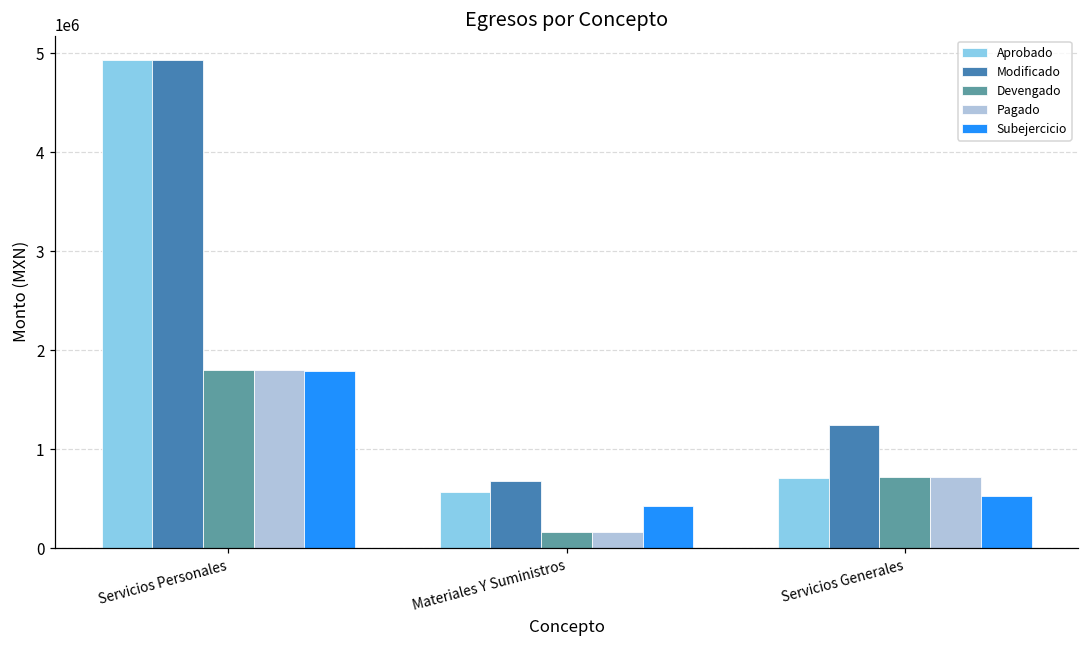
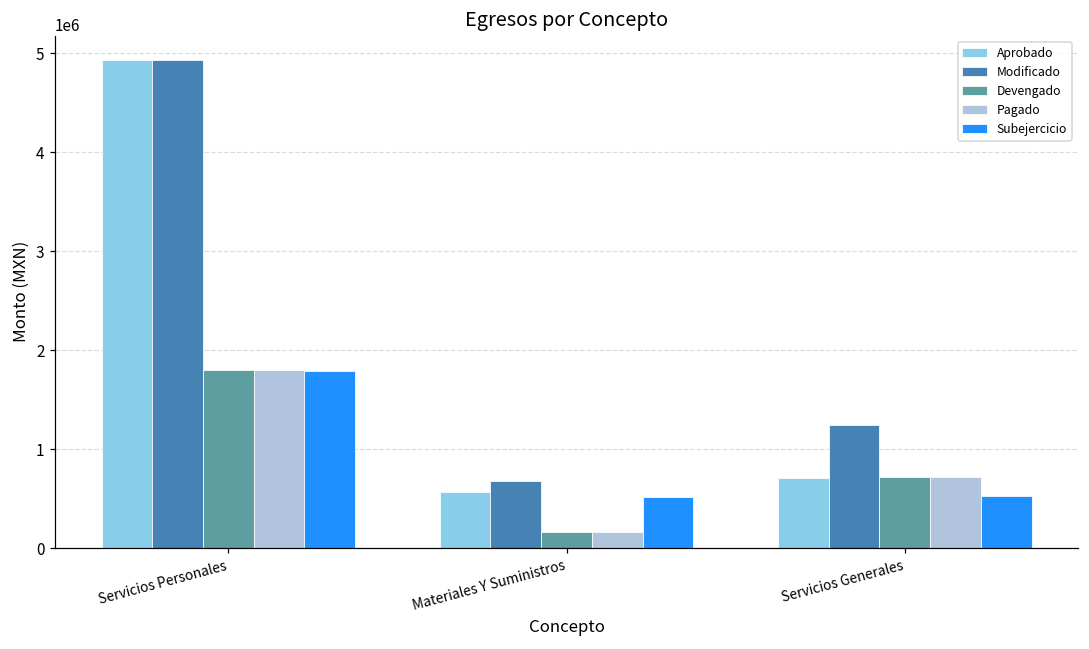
Subejercicio, Materiales Y Suministros: 400000 -> 500000
